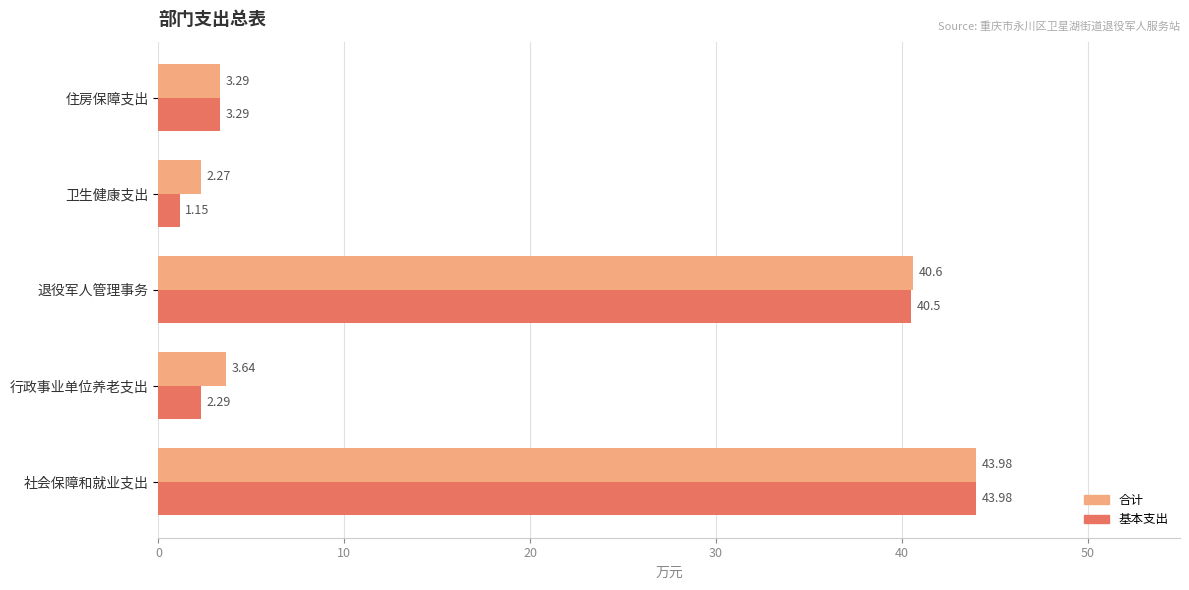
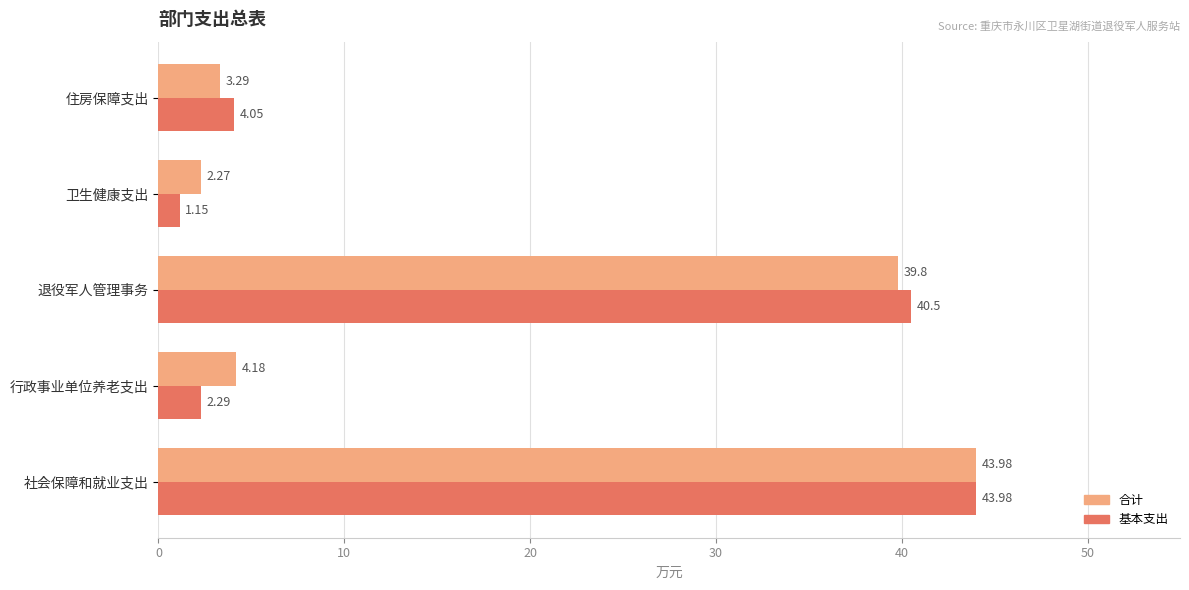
基本支出, 住房保障支出: 3.29 -> 4.05
合计, 退役军人管理事务: 40.6 -> 39.8
合计, 行政事业单位养老支出: 3.64 -> 4.18
